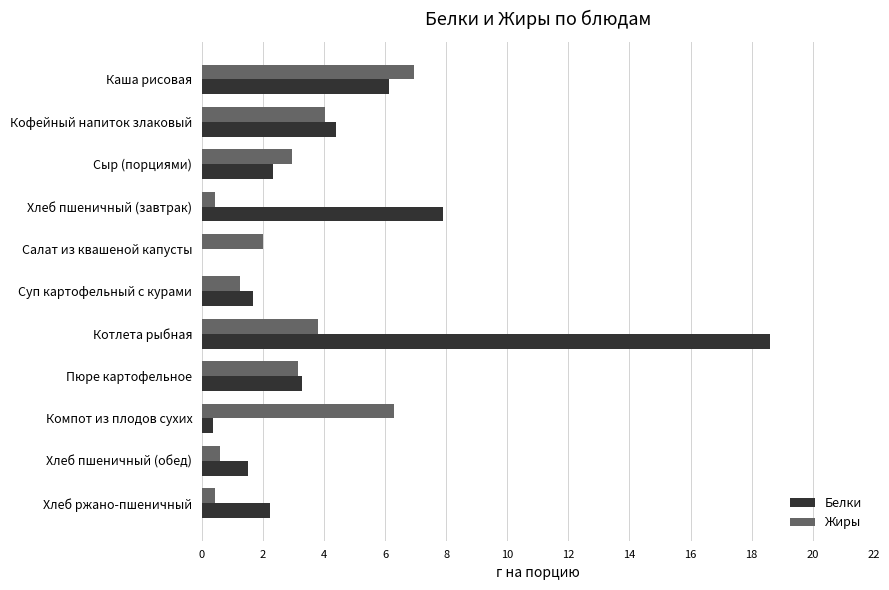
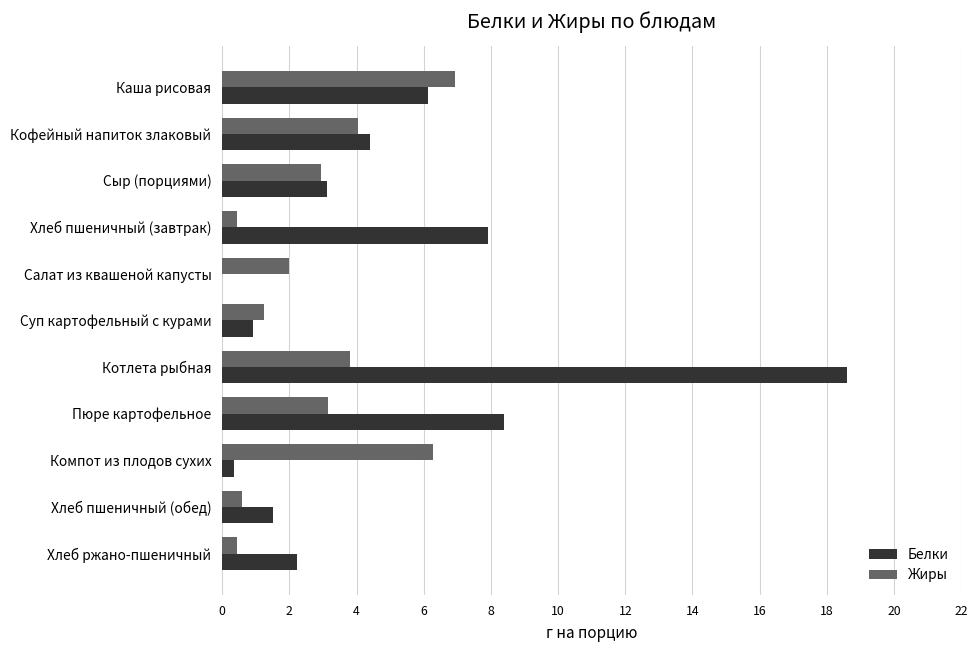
Белки, Сыр (порциями): 2.3 -> 3.1
Белки, Суп картофельный с курами: 1.7 -> 0.9
Белки, Пюре картофельное: 3.3 -> 8.4
